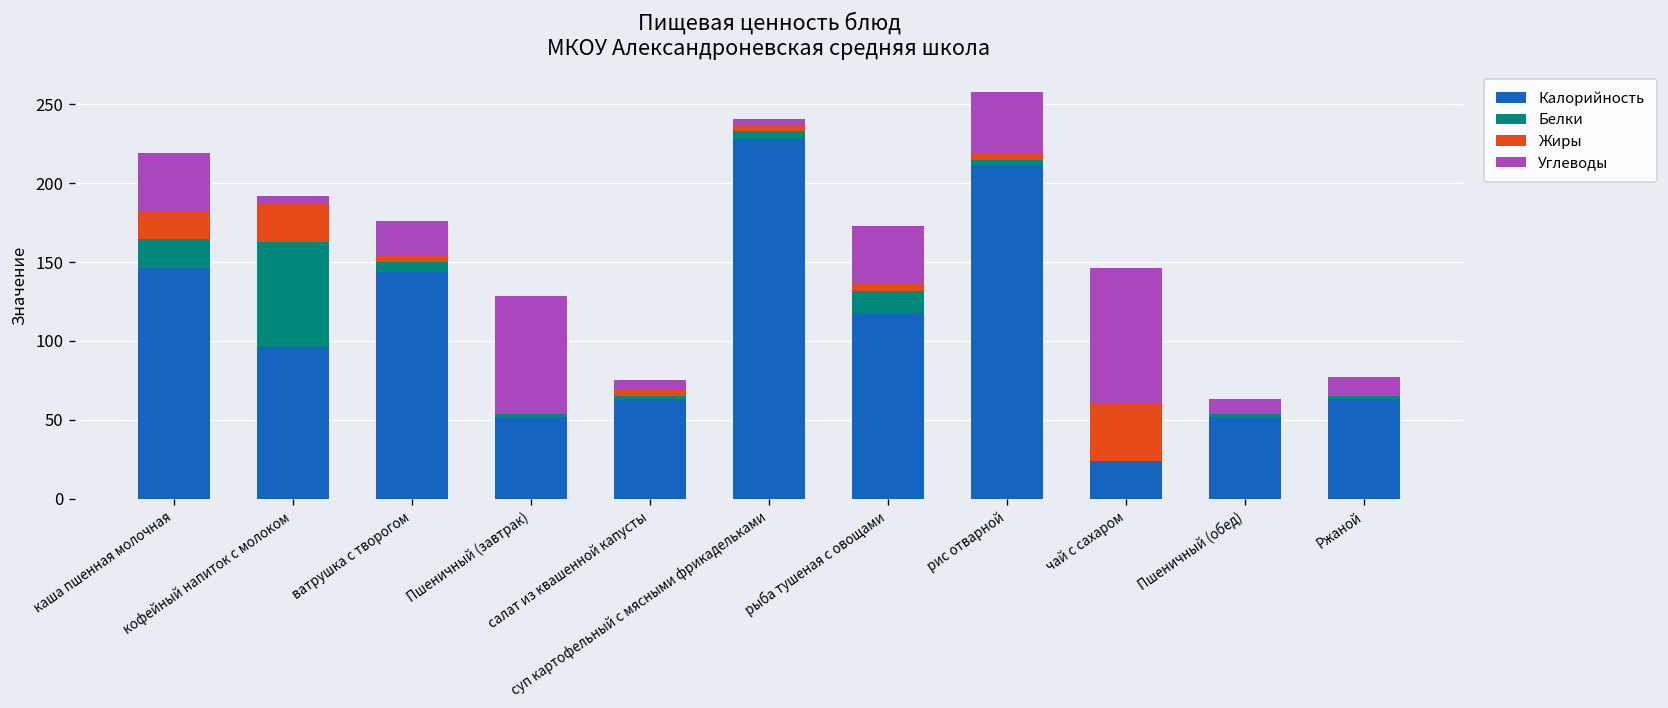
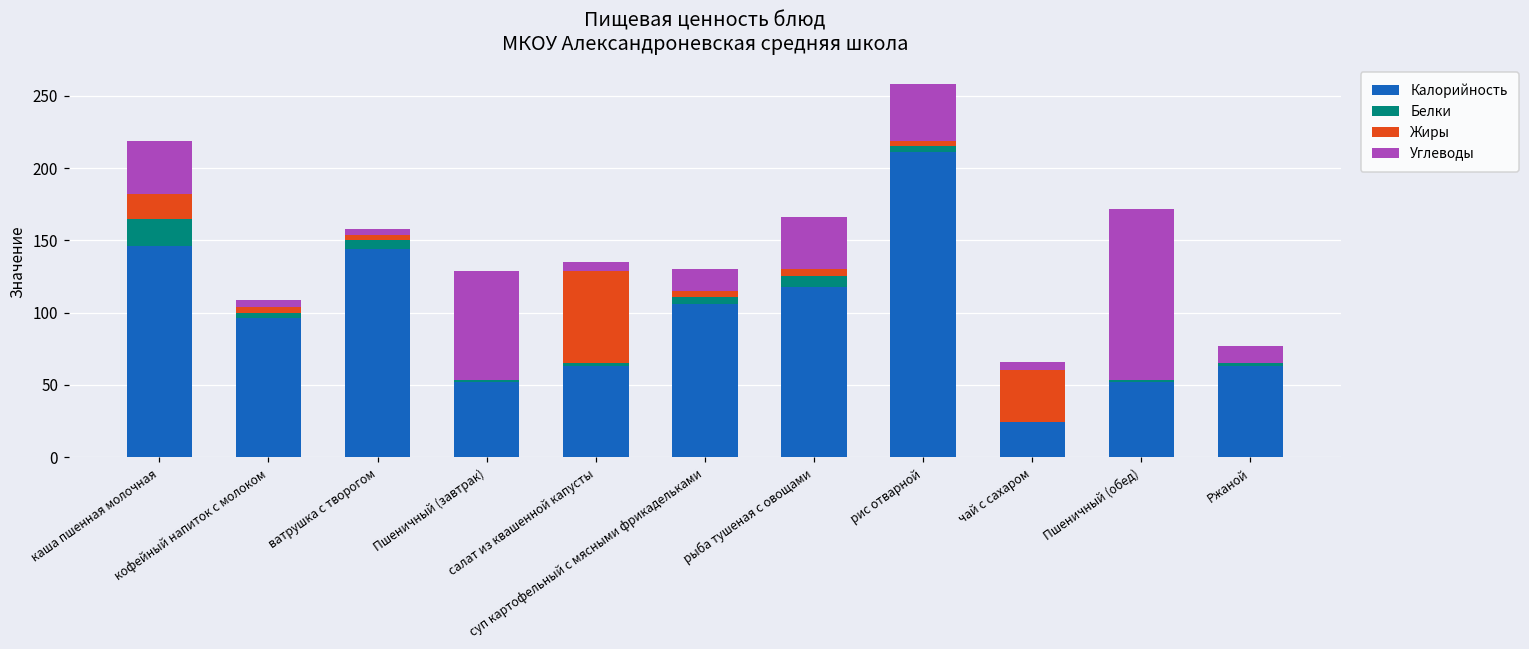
Белки, кофейный напиток с молоком: 67 -> 4
Жиры, кофейный напиток с молоком: 24 -> 4
Углеводы, ватрушка с творогом: 22 -> 4
Жиры, салат из квашенной капусты: 4 -> 64
Калорийность, суп картофельный с мясными фрикадельками: 228 -> 106
Углеводы, суп картофельный с мясными фрикадельками: 4 -> 15
Белки, рыба тушеная с овощами: 14 -> 7
Углеводы, чай с сахаром: 86 -> 6
Углеводы, Пшеничный (обед): 10 -> 118
